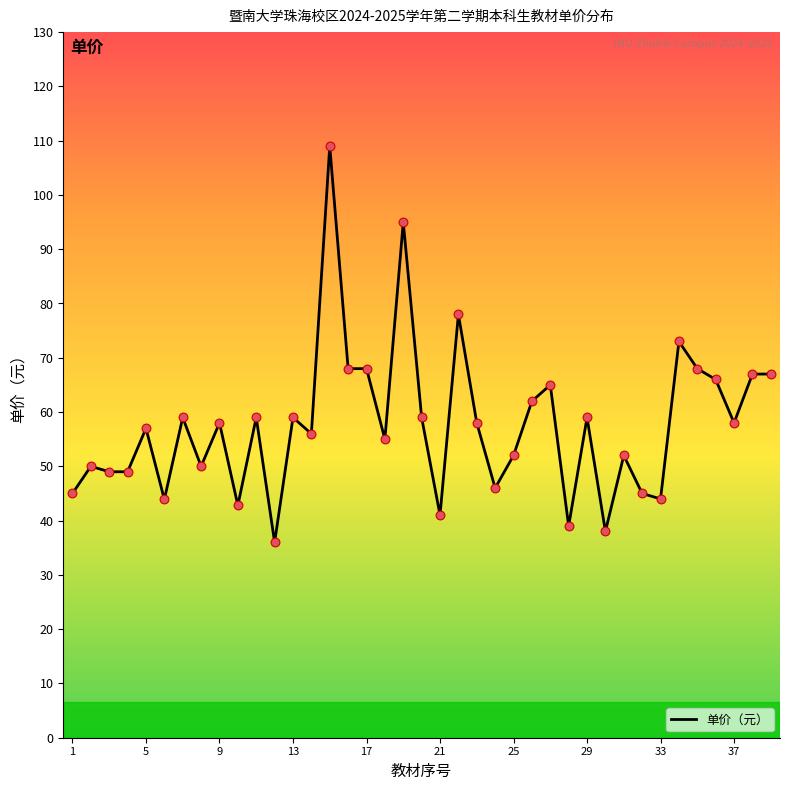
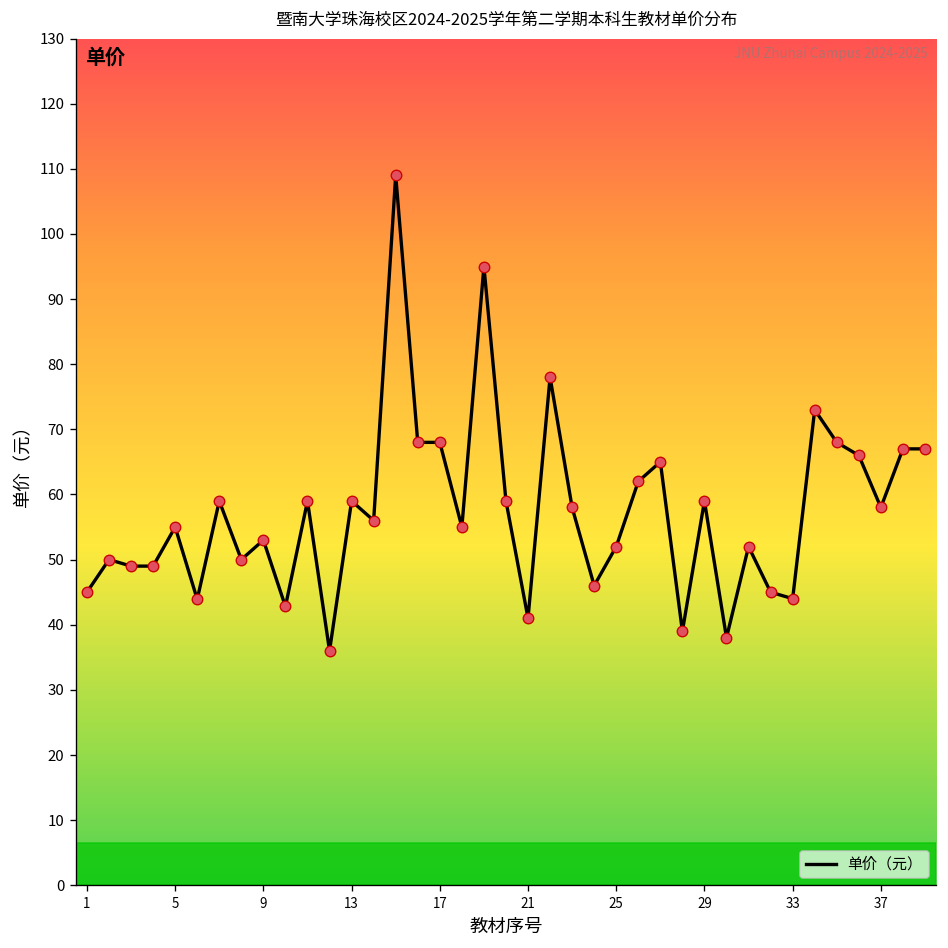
5: 57 -> 55
9: 58 -> 53
